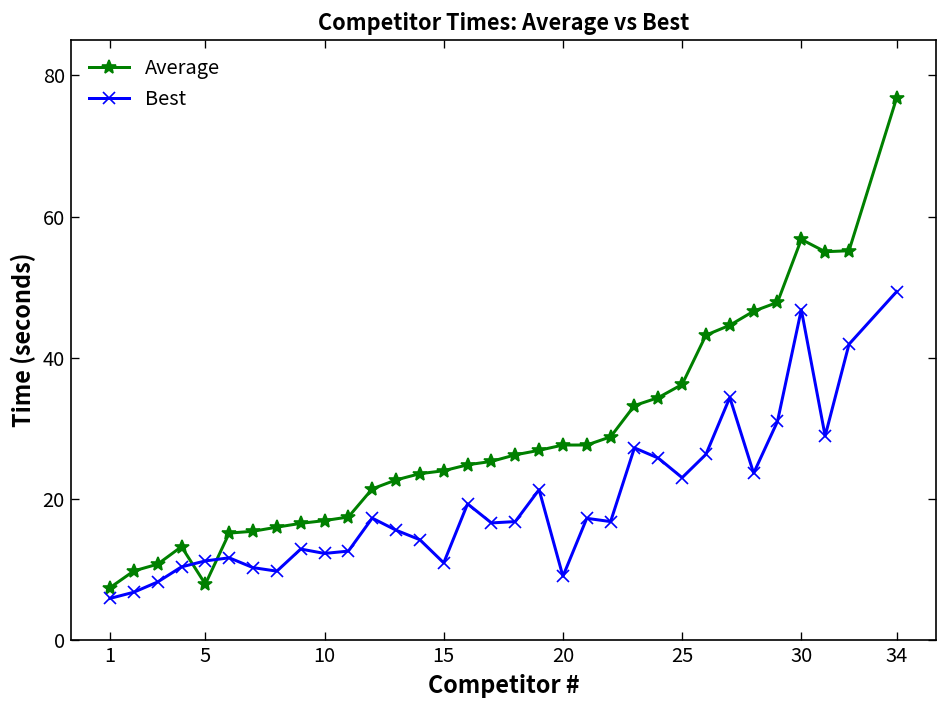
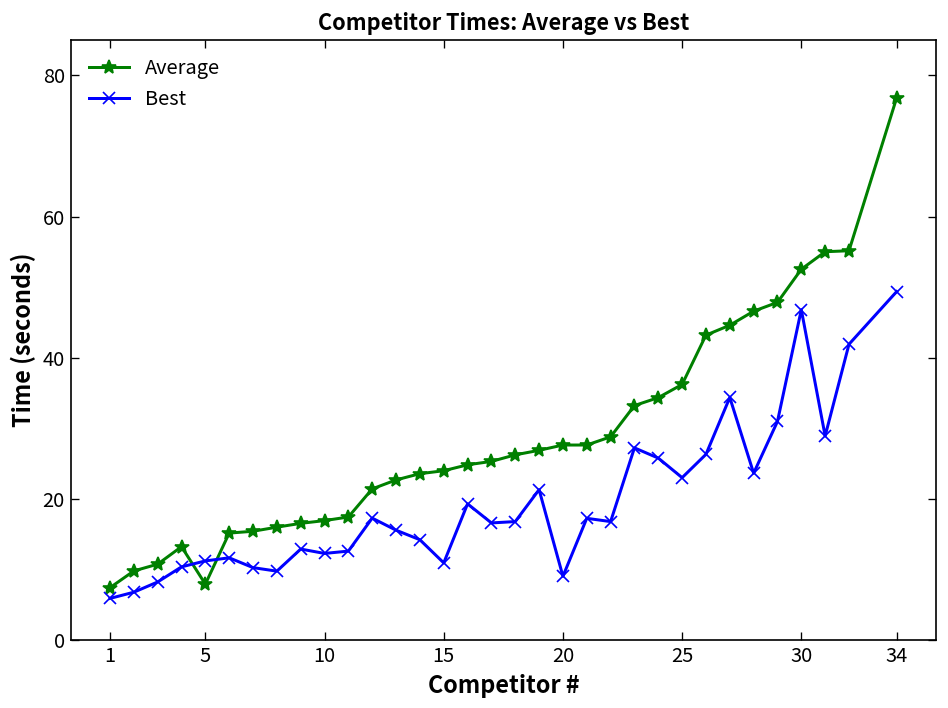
Average, 30: 57 -> 53
